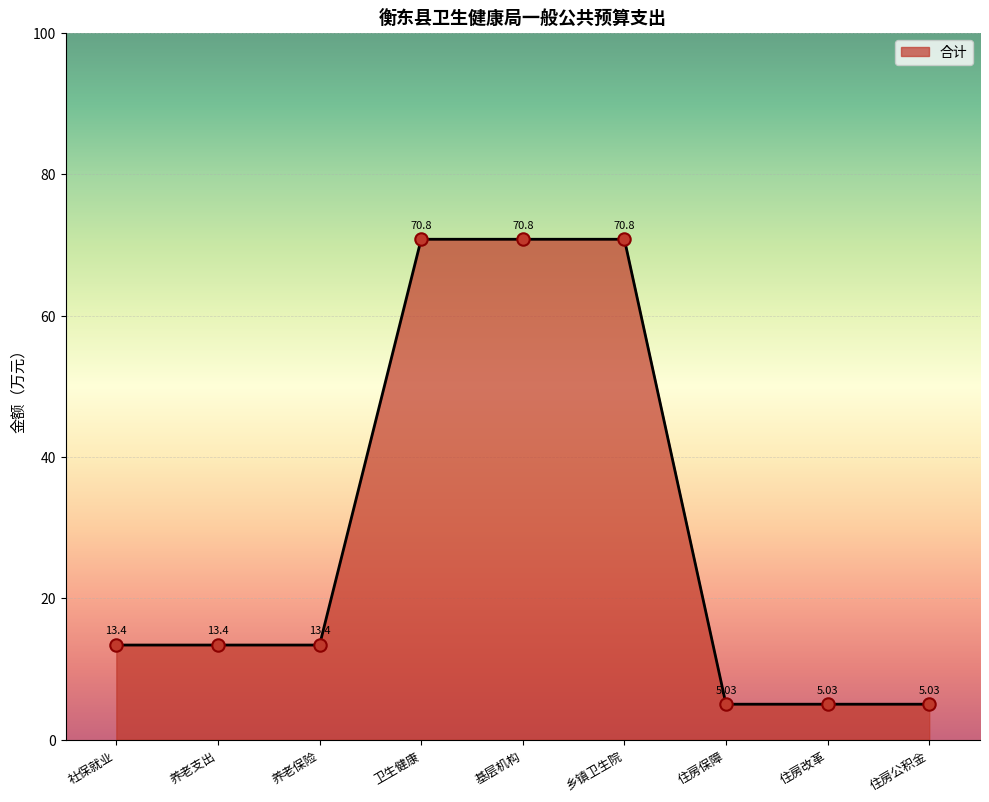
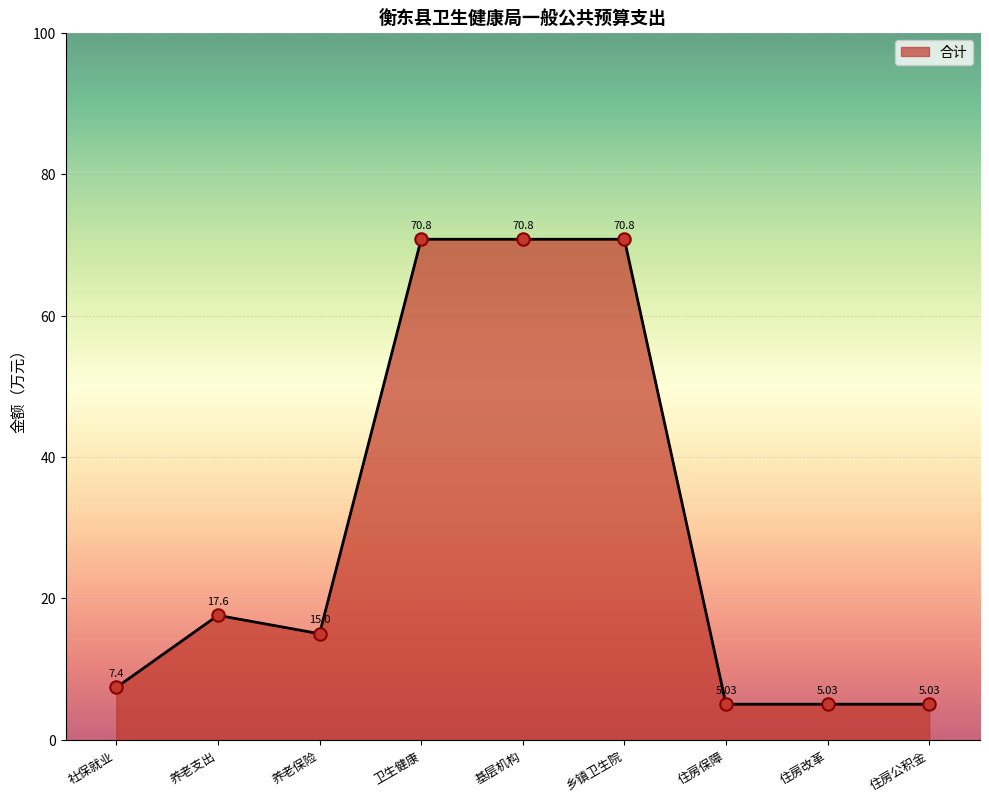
社保就业: 13.4 -> 7.4
养老支出: 13.4 -> 17.6
养老保险: 13.4 -> 15.0
